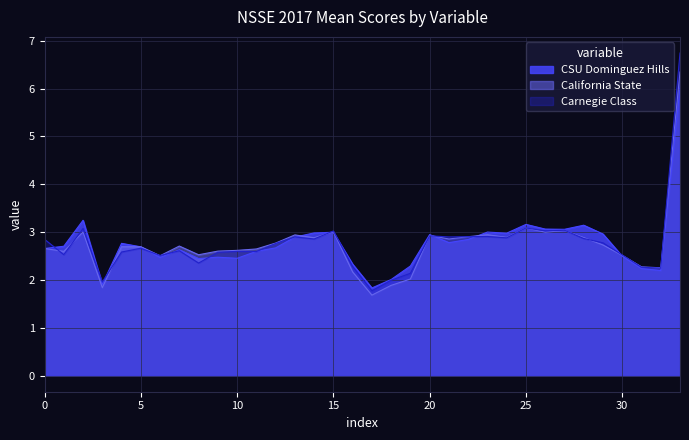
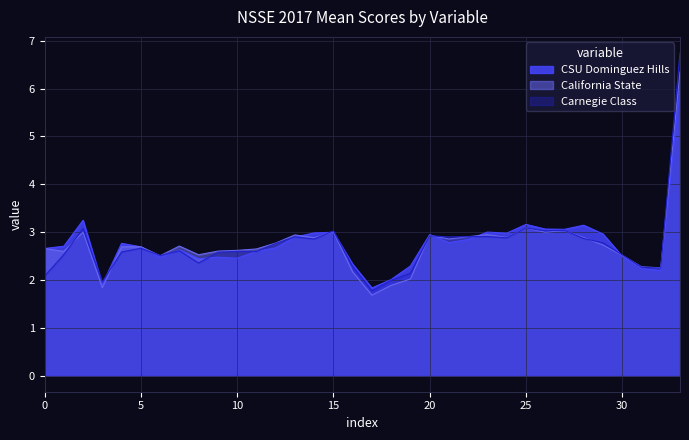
Carnegie Class, 0: 2.8 -> 2.1
